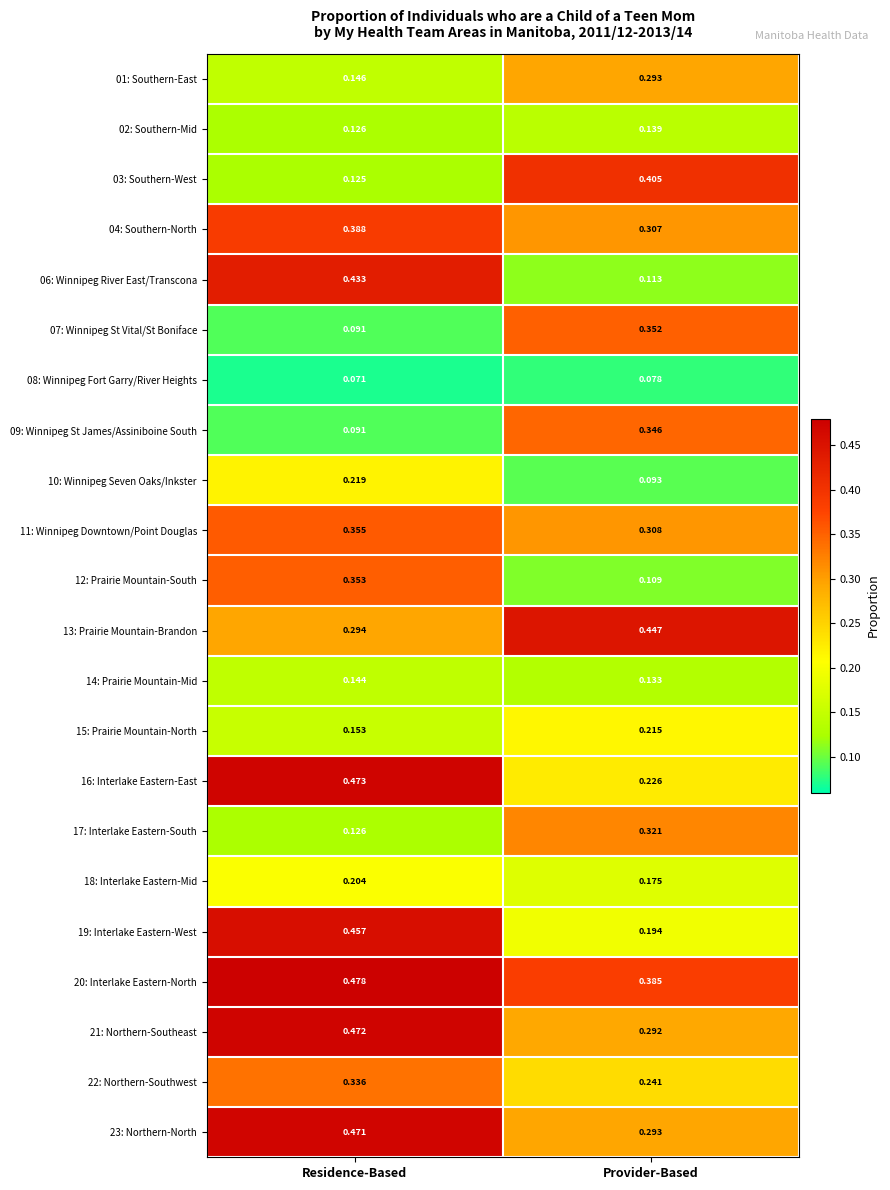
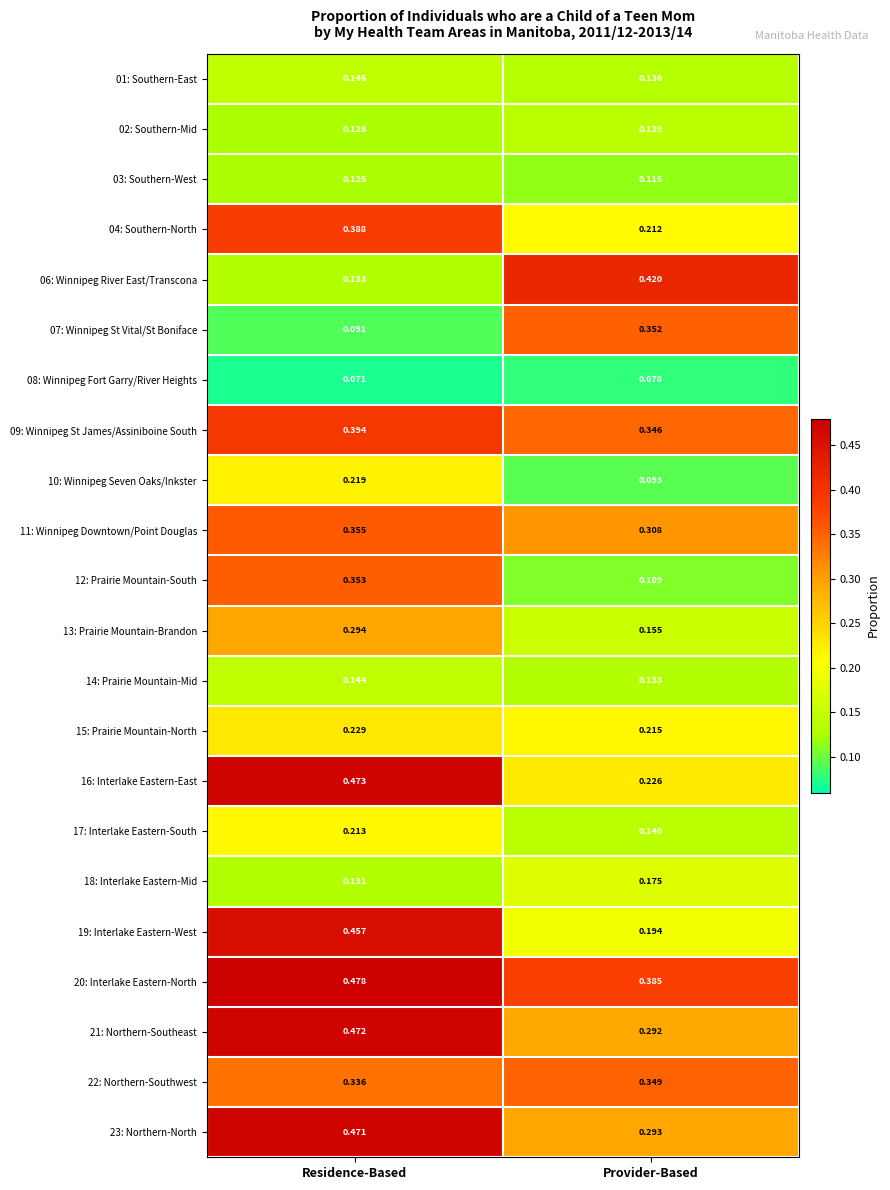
01: Southern-East, Provider-Based: 0.293 -> 0.136
03: Southern-West, Provider-Based: 0.405 -> 0.115
04: Southern-North, Provider-Based: 0.307 -> 0.212
06: Winnipeg River East/Transcona, Residence-Based: 0.433 -> 0.133
06: Winnipeg River East/Transcona, Provider-Based: 0.113 -> 0.420
09: Winnipeg St James/Assiniboine South, Residence-Based: 0.091 -> 0.394
13: Prairie Mountain-Brandon, Provider-Based: 0.447 -> 0.155
15: Prairie Mountain-North, Residence-Based: 0.153 -> 0.229
17: Interlake Eastern-South, Residence-Based: 0.126 -> 0.213
17: Interlake Eastern-South, Provider-Based: 0.321 -> 0.140
18: Interlake Eastern-Mid, Residence-Based: 0.204 -> 0.131
22: Northern-Southwest, Provider-Based: 0.241 -> 0.349
